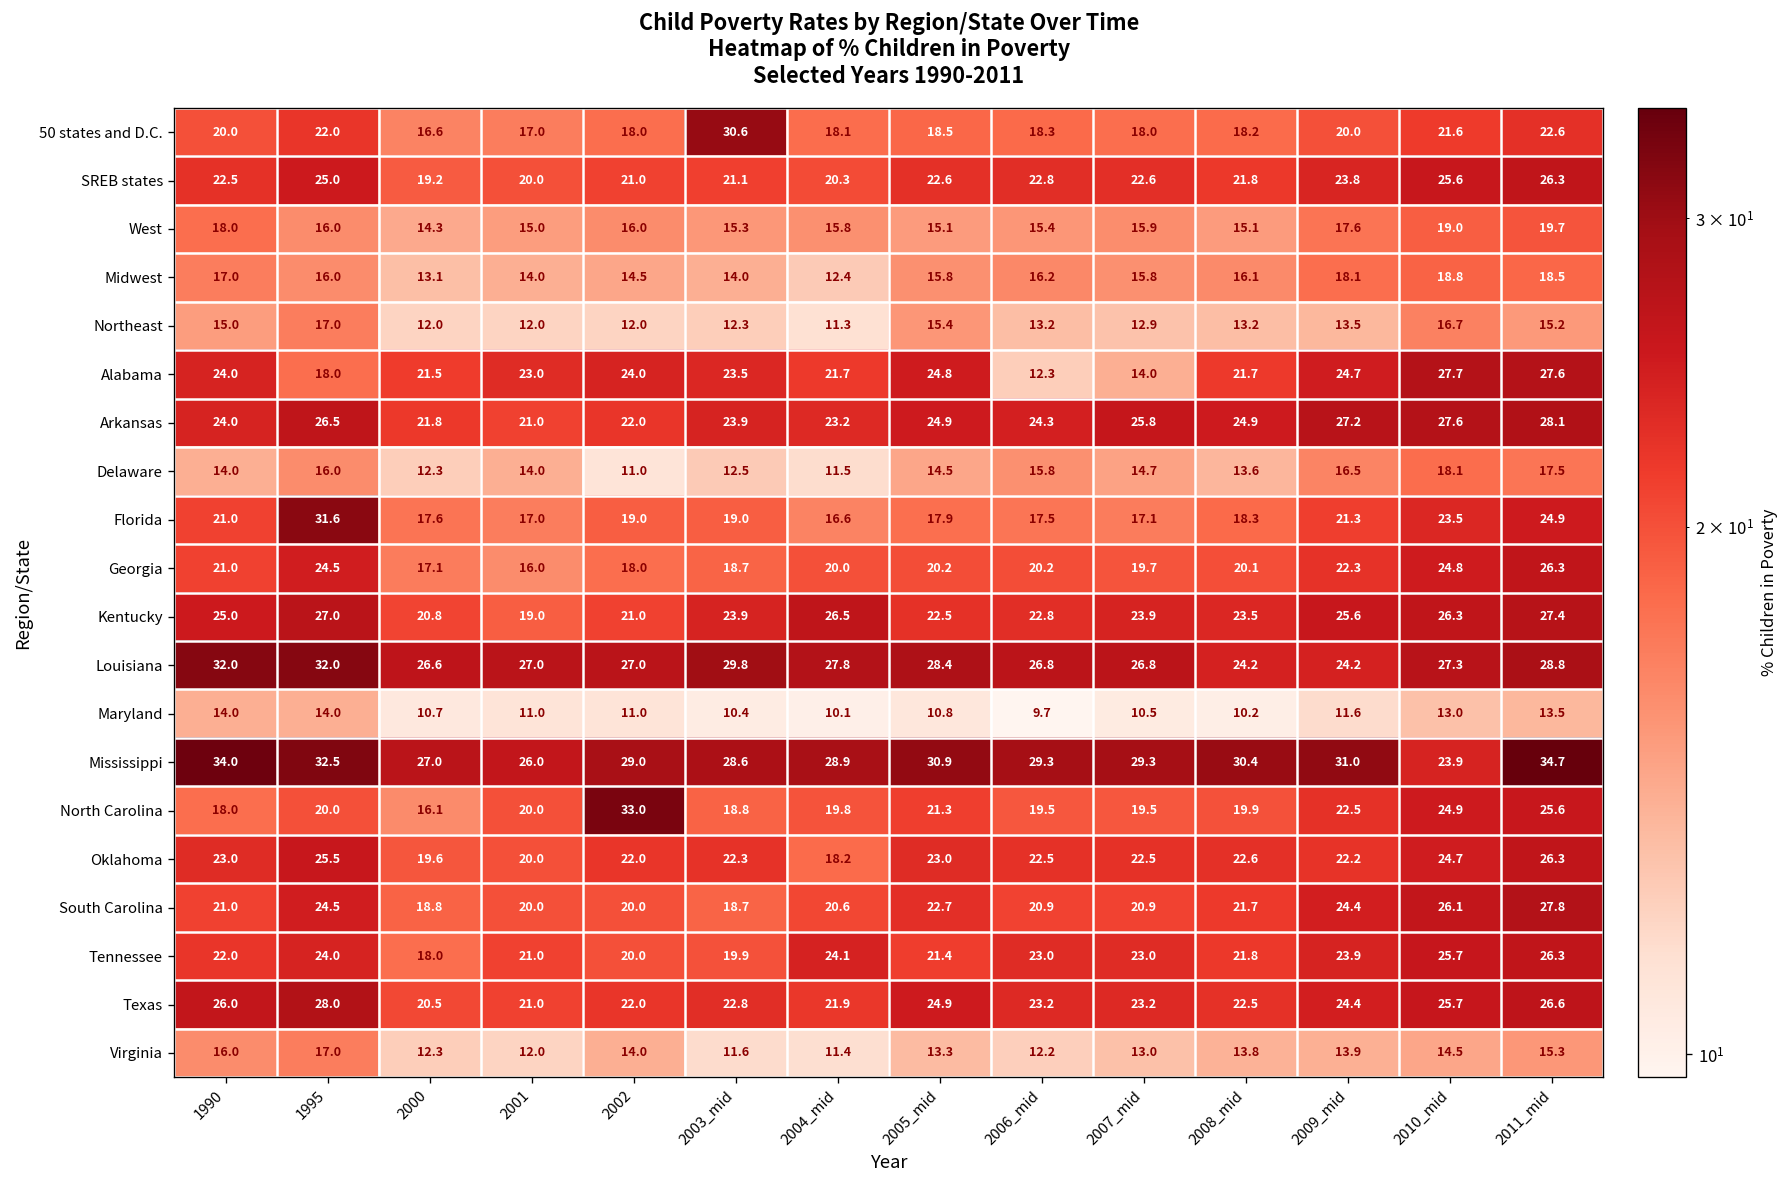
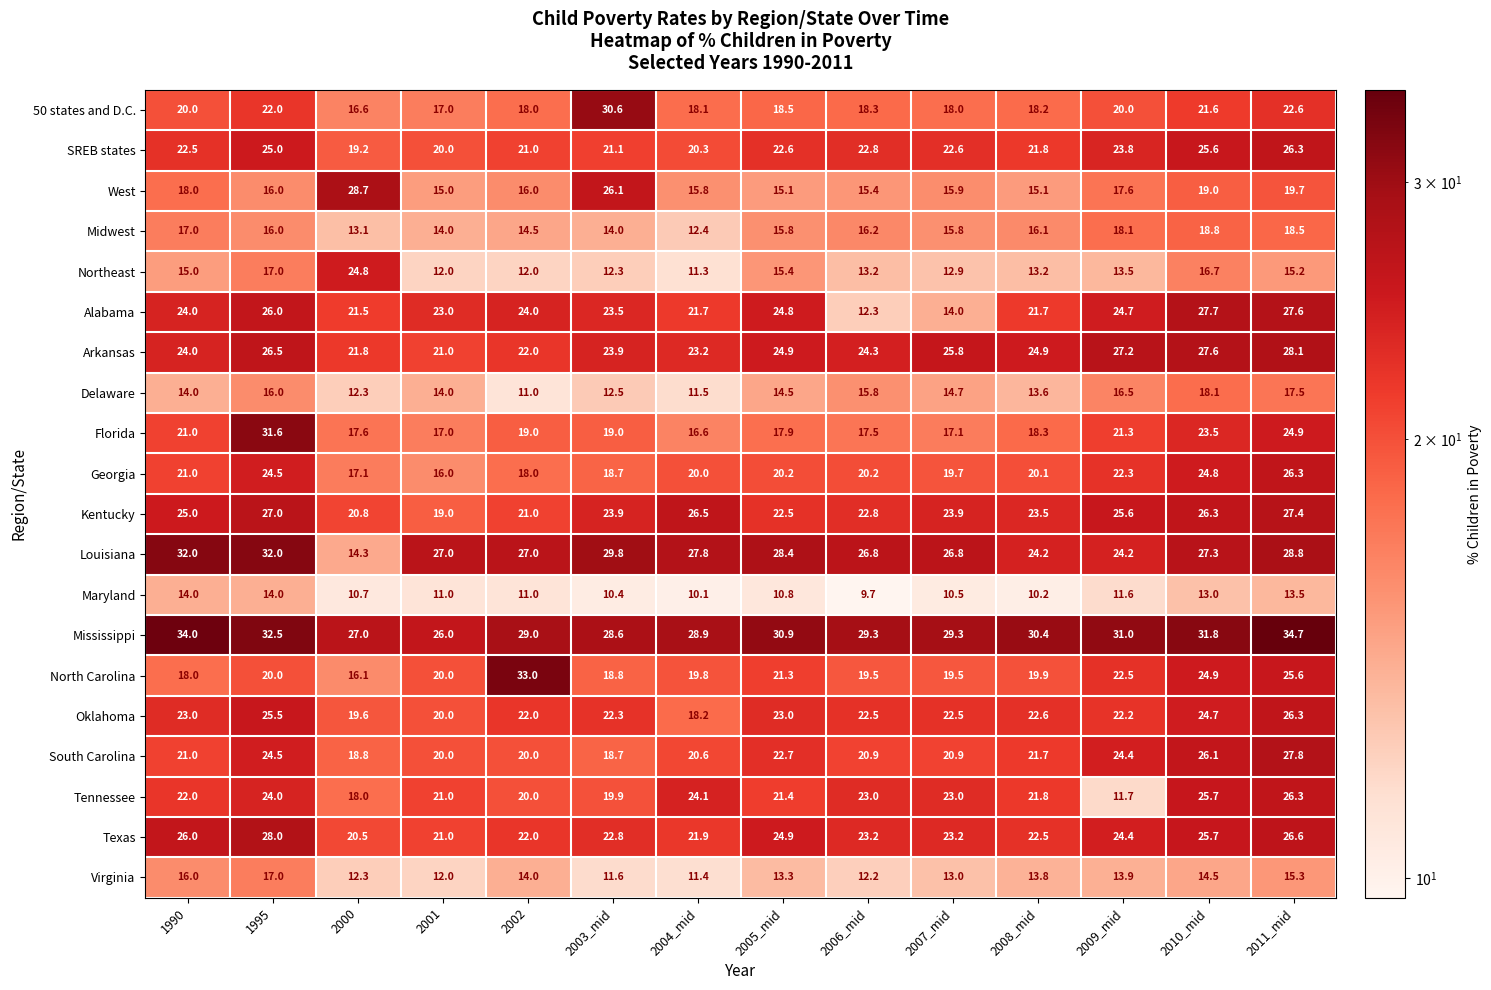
West, 2000: 14.3 -> 28.7
West, 2003_mid: 15.3 -> 26.1
Northeast, 2000: 12.0 -> 24.8
Alabama, 1995: 18.0 -> 26.0
Louisiana, 2000: 26.6 -> 14.3
Mississippi, 2010_mid: 23.9 -> 31.8
Tennessee, 2009_mid: 23.9 -> 11.7
